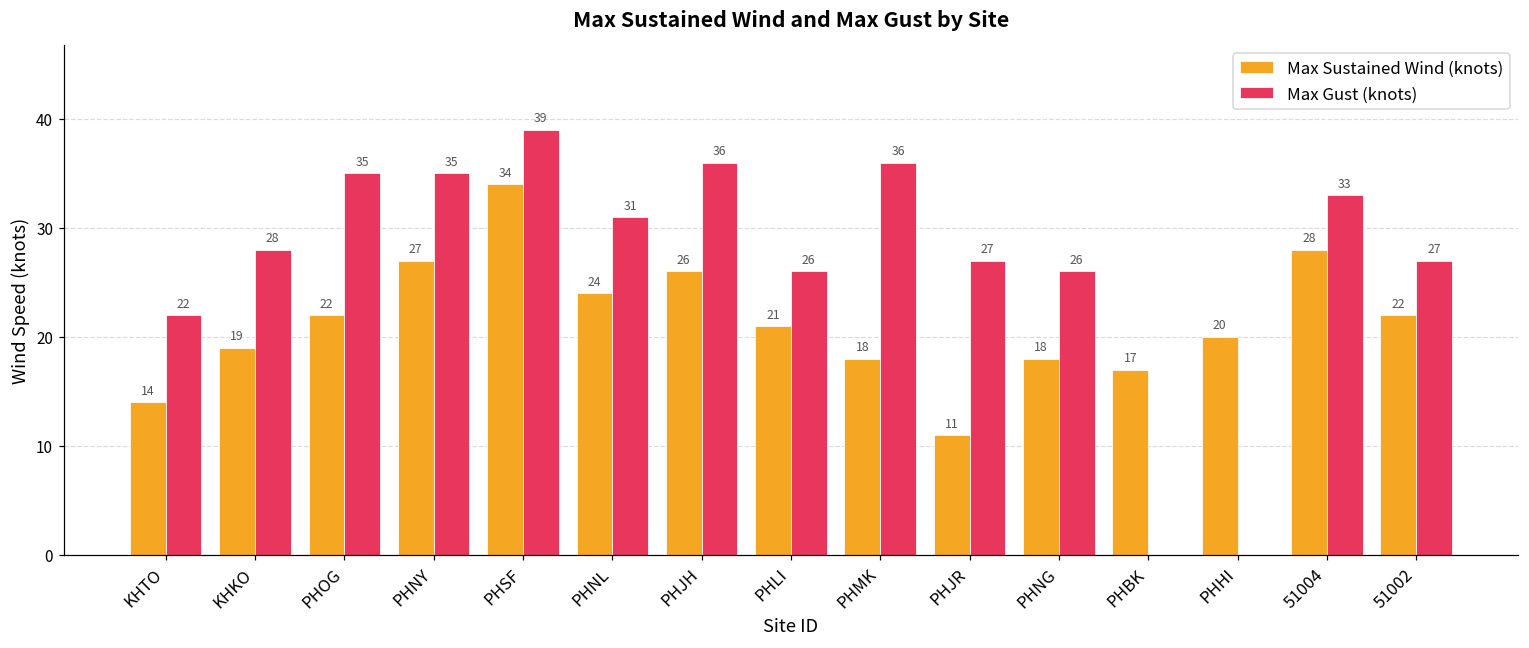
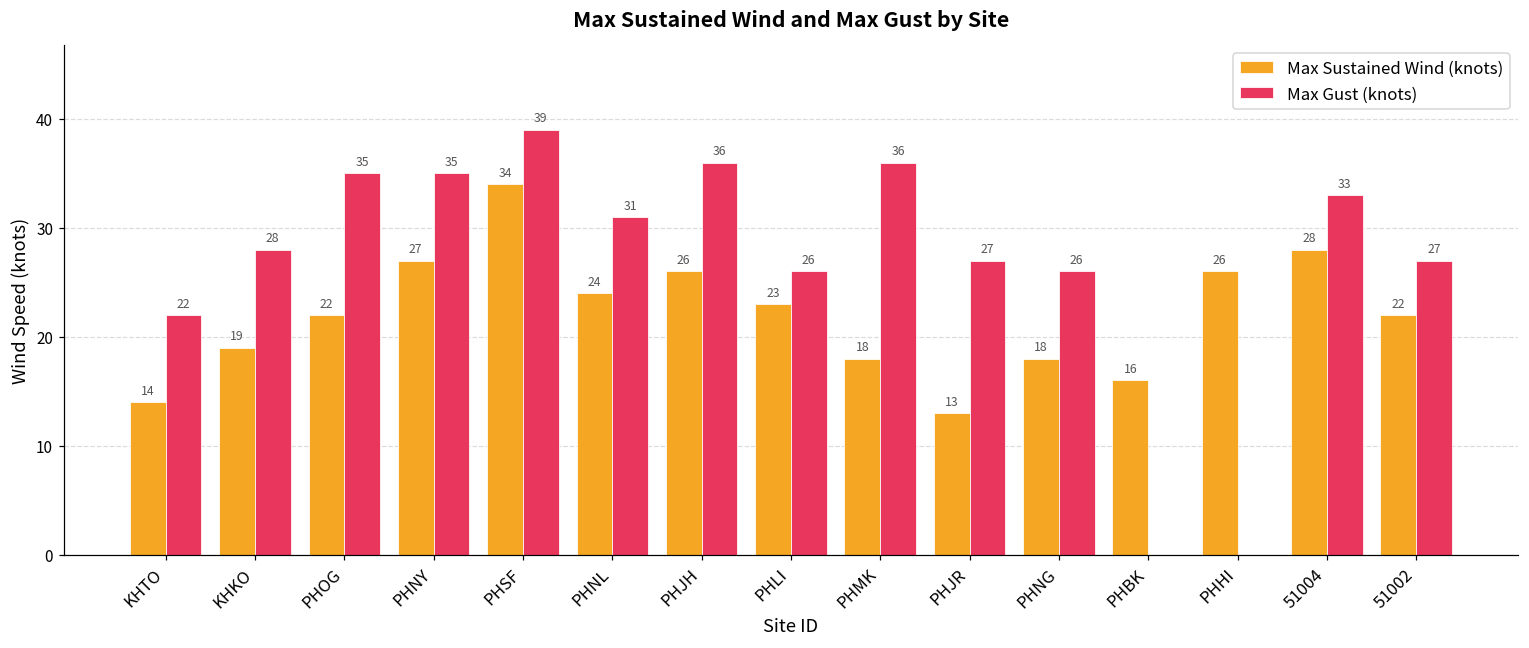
Max Sustained Wind (knots), PHLI: 21 -> 23
Max Sustained Wind (knots), PHJR: 11 -> 13
Max Sustained Wind (knots), PHBK: 17 -> 16
Max Sustained Wind (knots), PHHI: 20 -> 26
